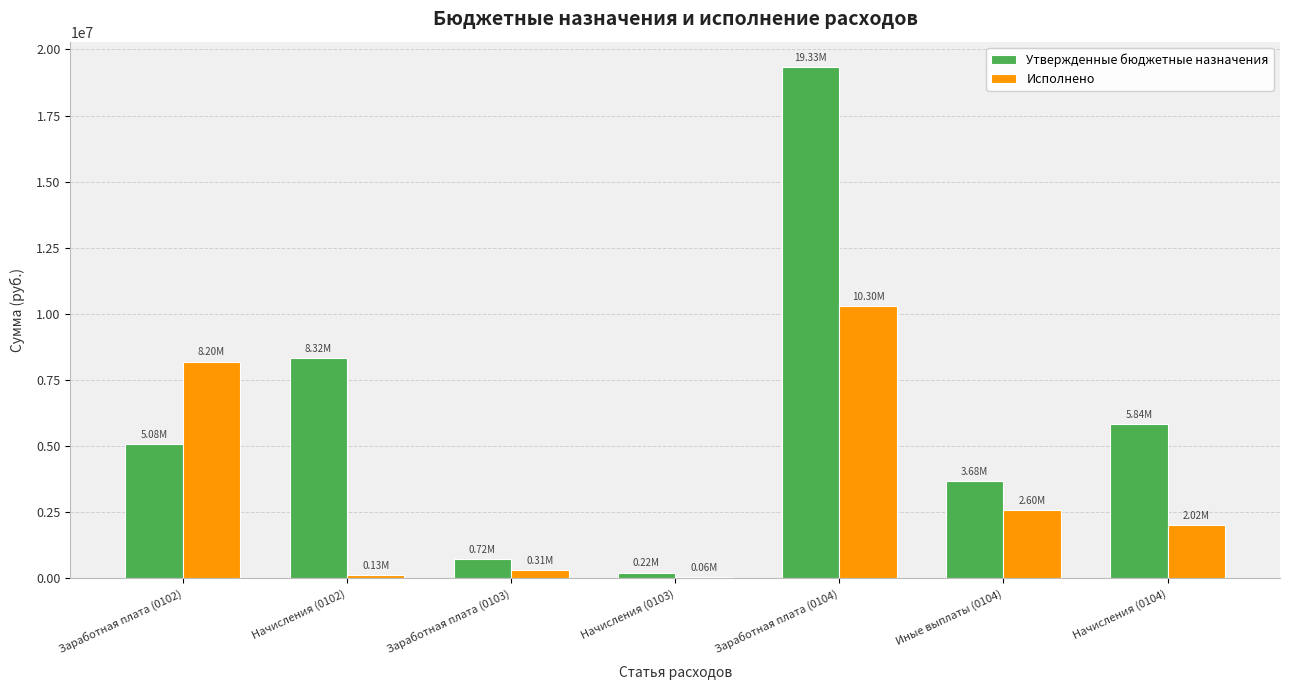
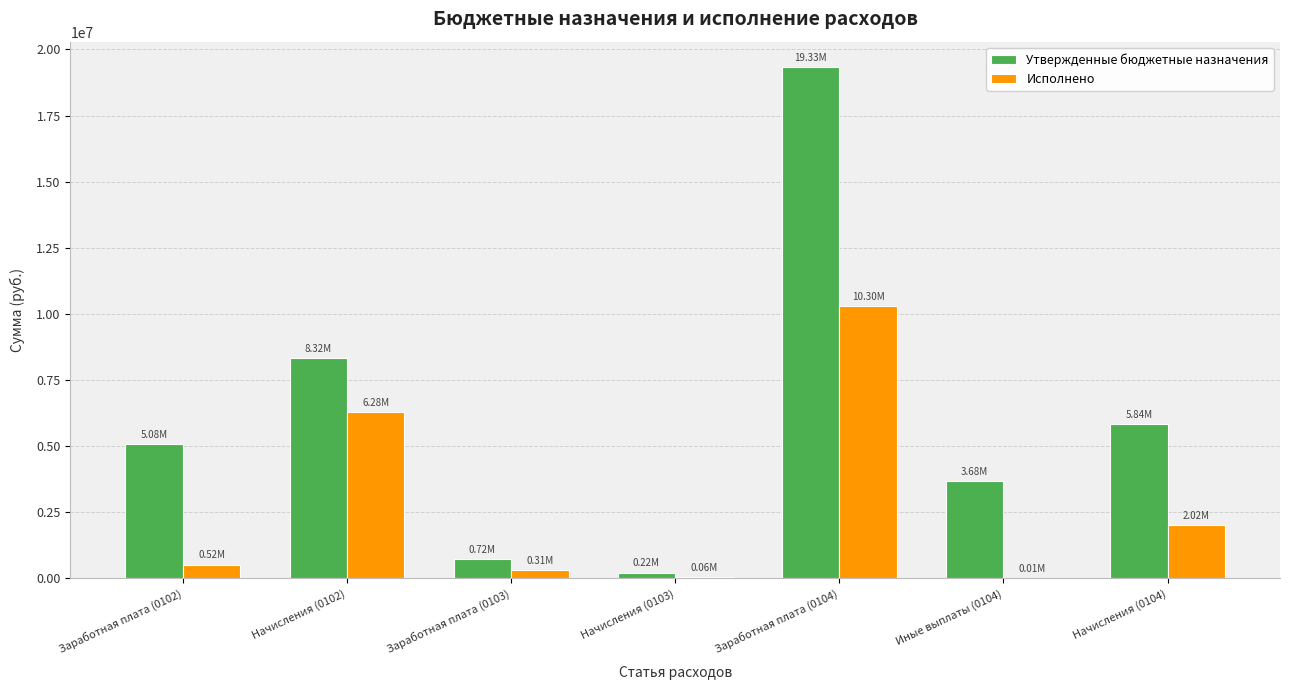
Исполнено, Заработная плата (0102): 8.20M -> 0.52M
Исполнено, Начисления (0102): 0.13M -> 6.28M
Исполнено, Иные выплаты (0104): 2.60M -> 0.01M
